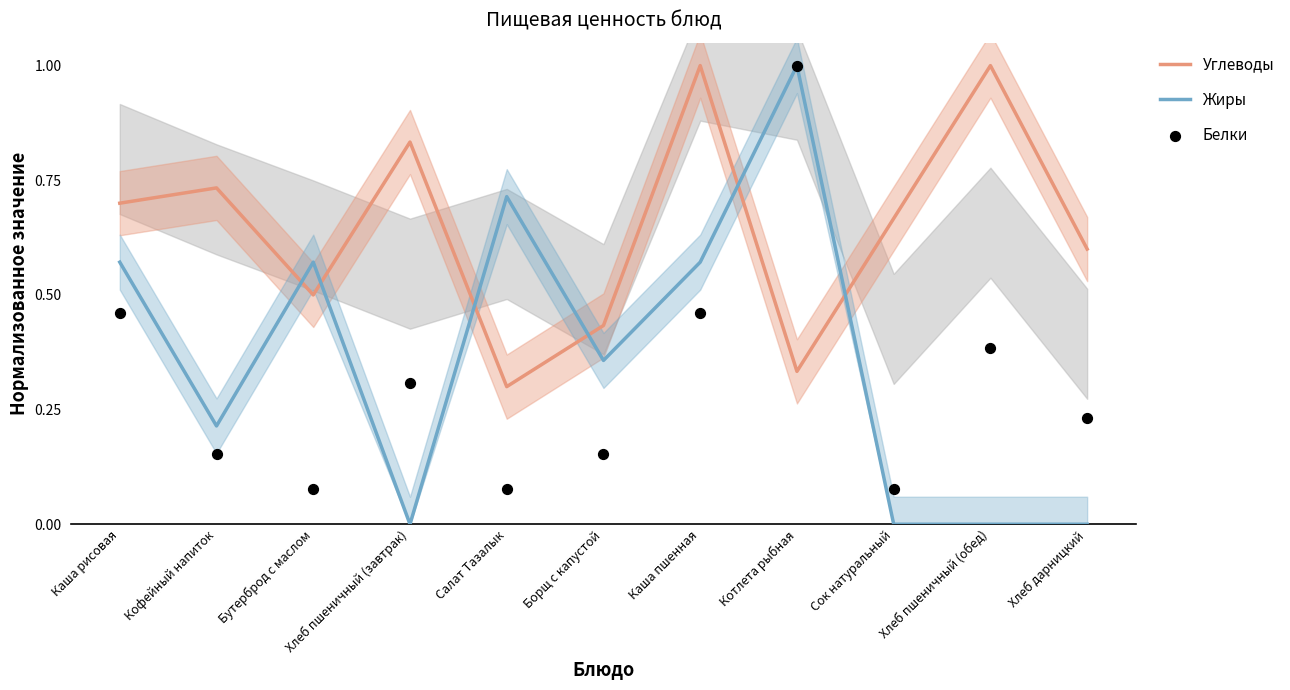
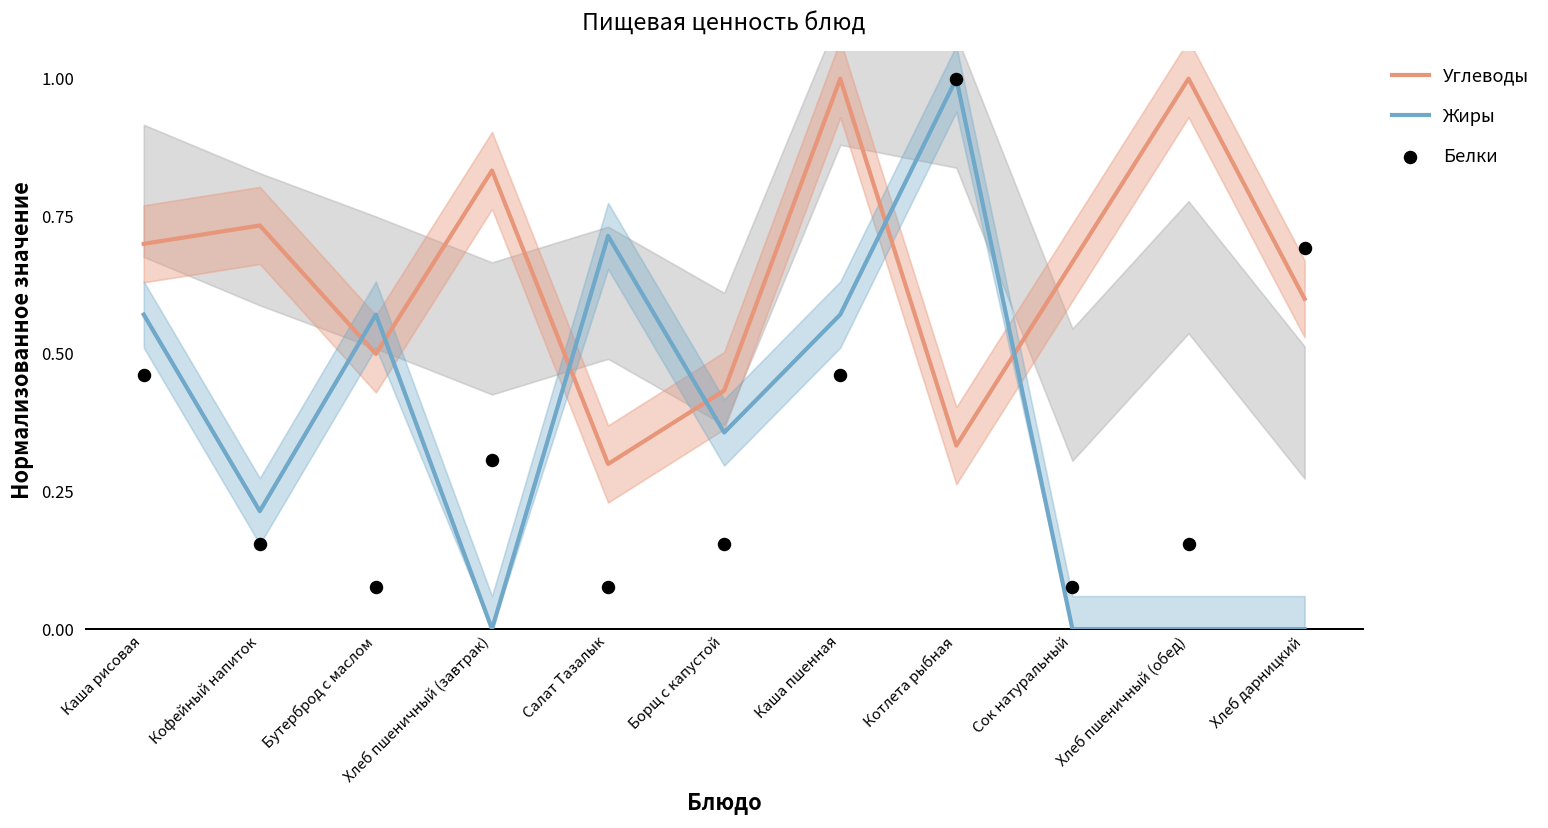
Белки, Хлеб пшеничный (обед): 0.38 -> 0.15
Белки, Хлеб дарницкий: 0.23 -> 0.69
